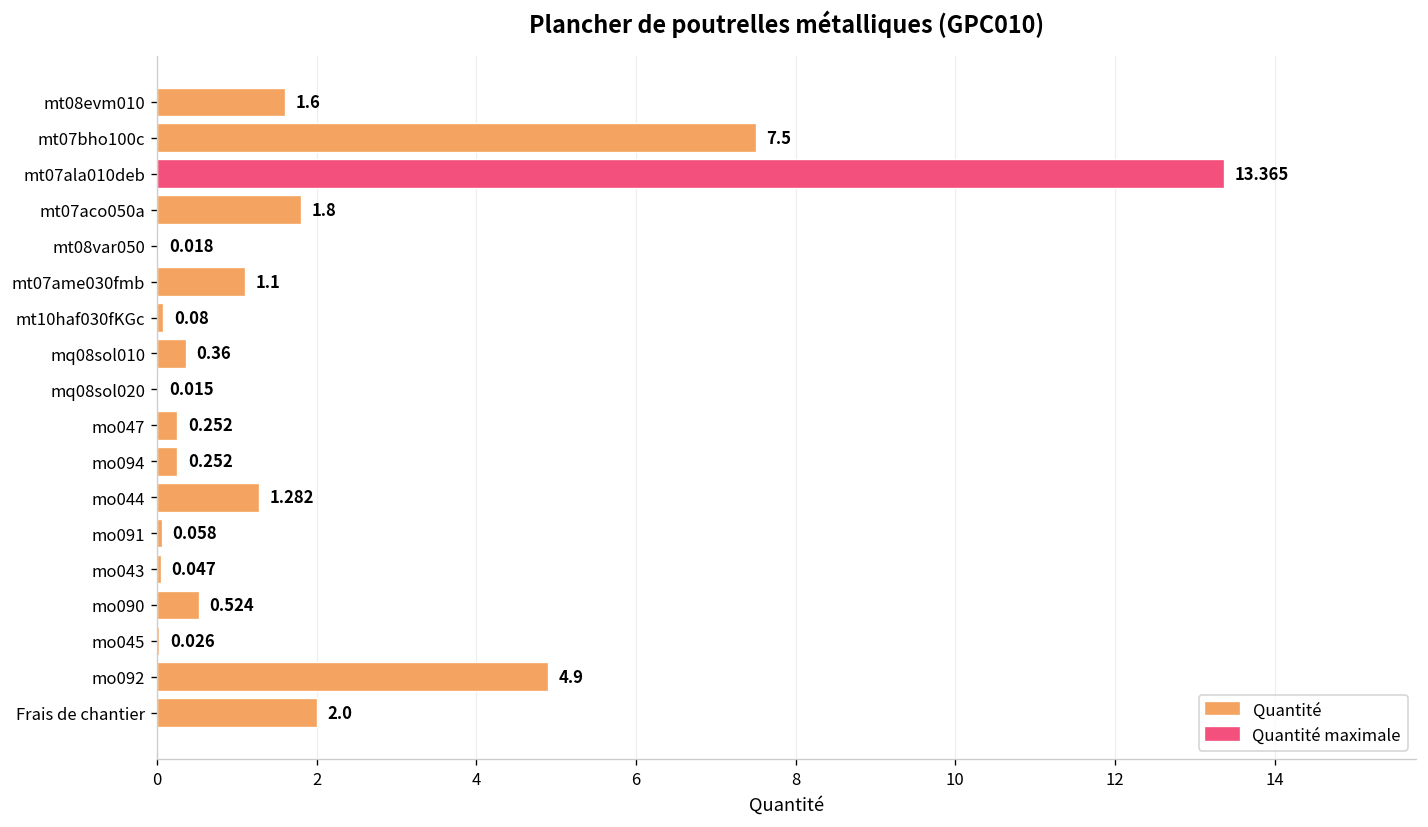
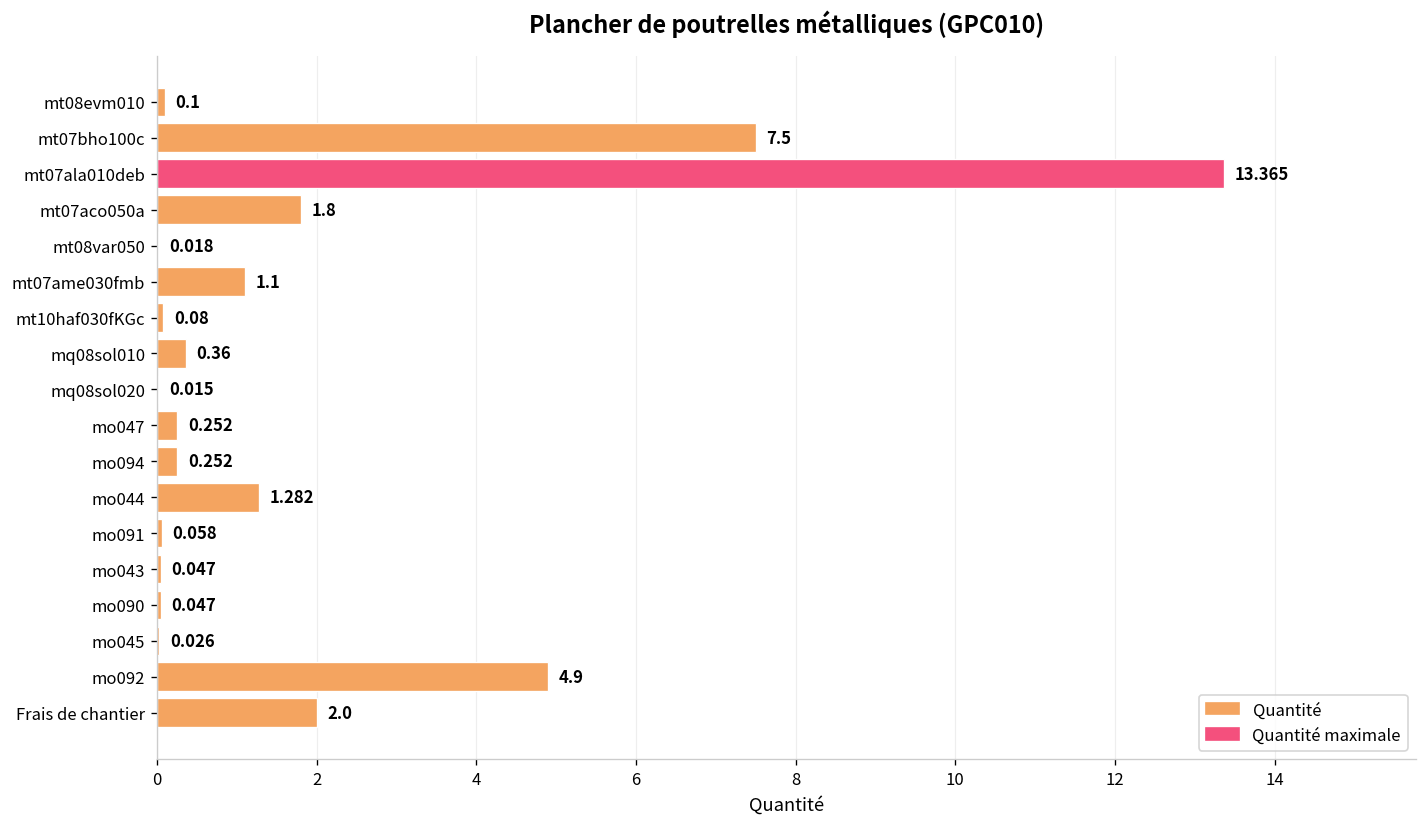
mt08evm010: 1.6 -> 0.1
mo090: 0.524 -> 0.047
